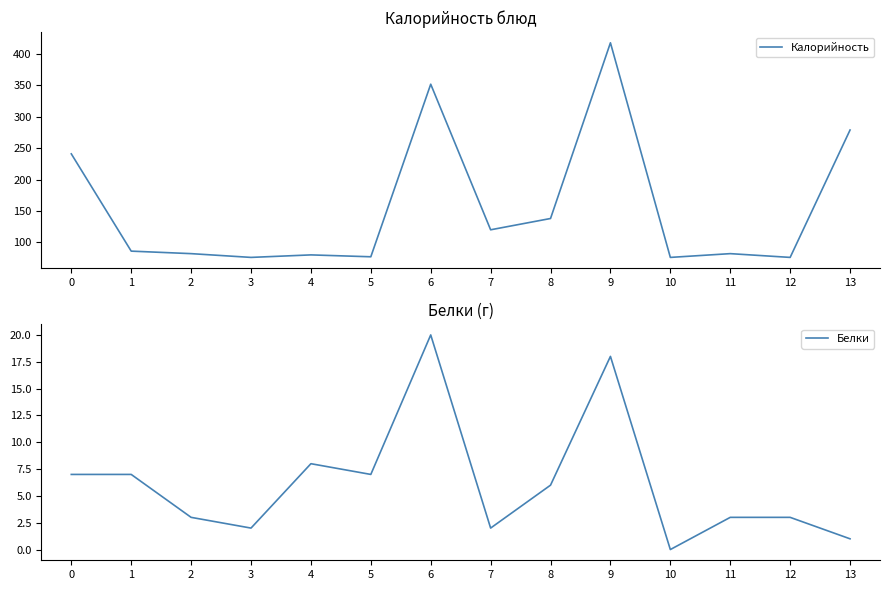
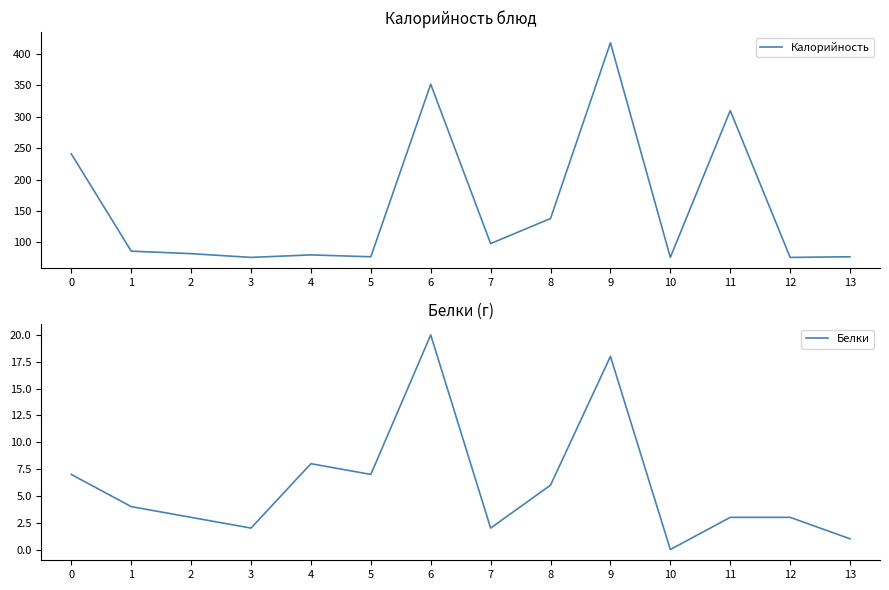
Калорийность блюд, 7: 120 -> 100
Калорийность блюд, 11: 80 -> 310
Калорийность блюд, 13: 280 -> 80
Белки (г), 1: 7 -> 4
